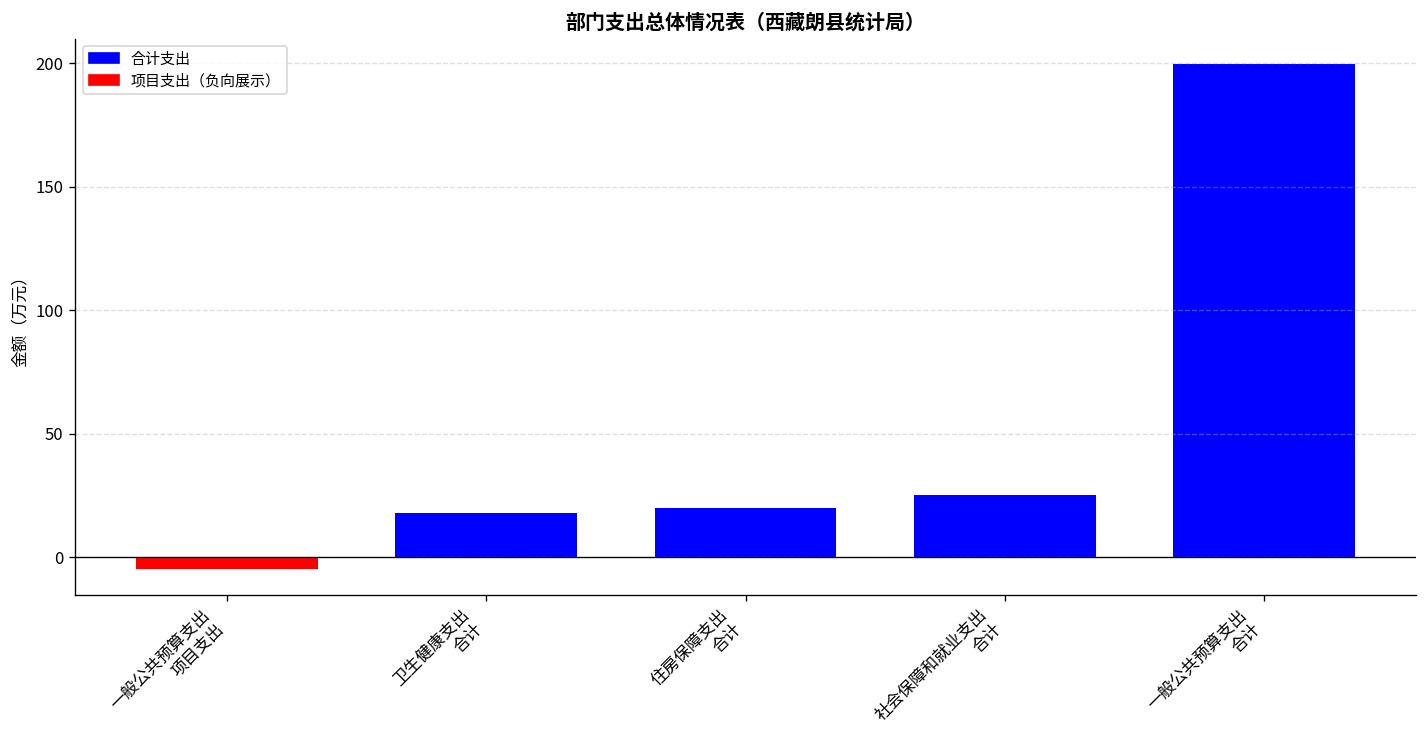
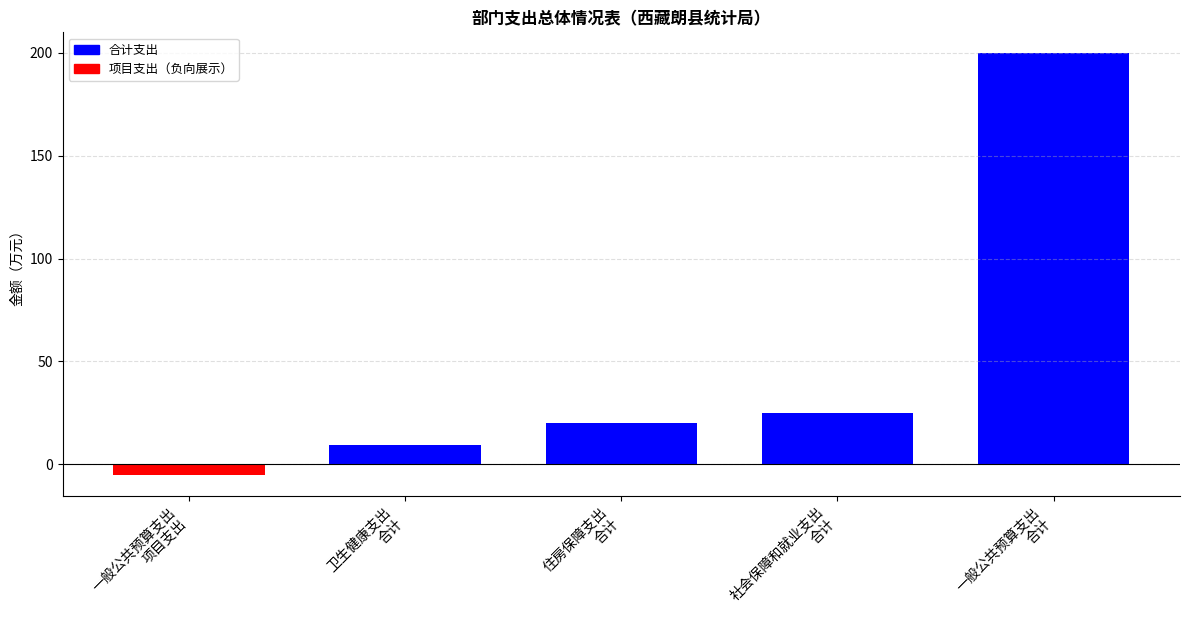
卫生健康支出 合计: 18 -> 9
